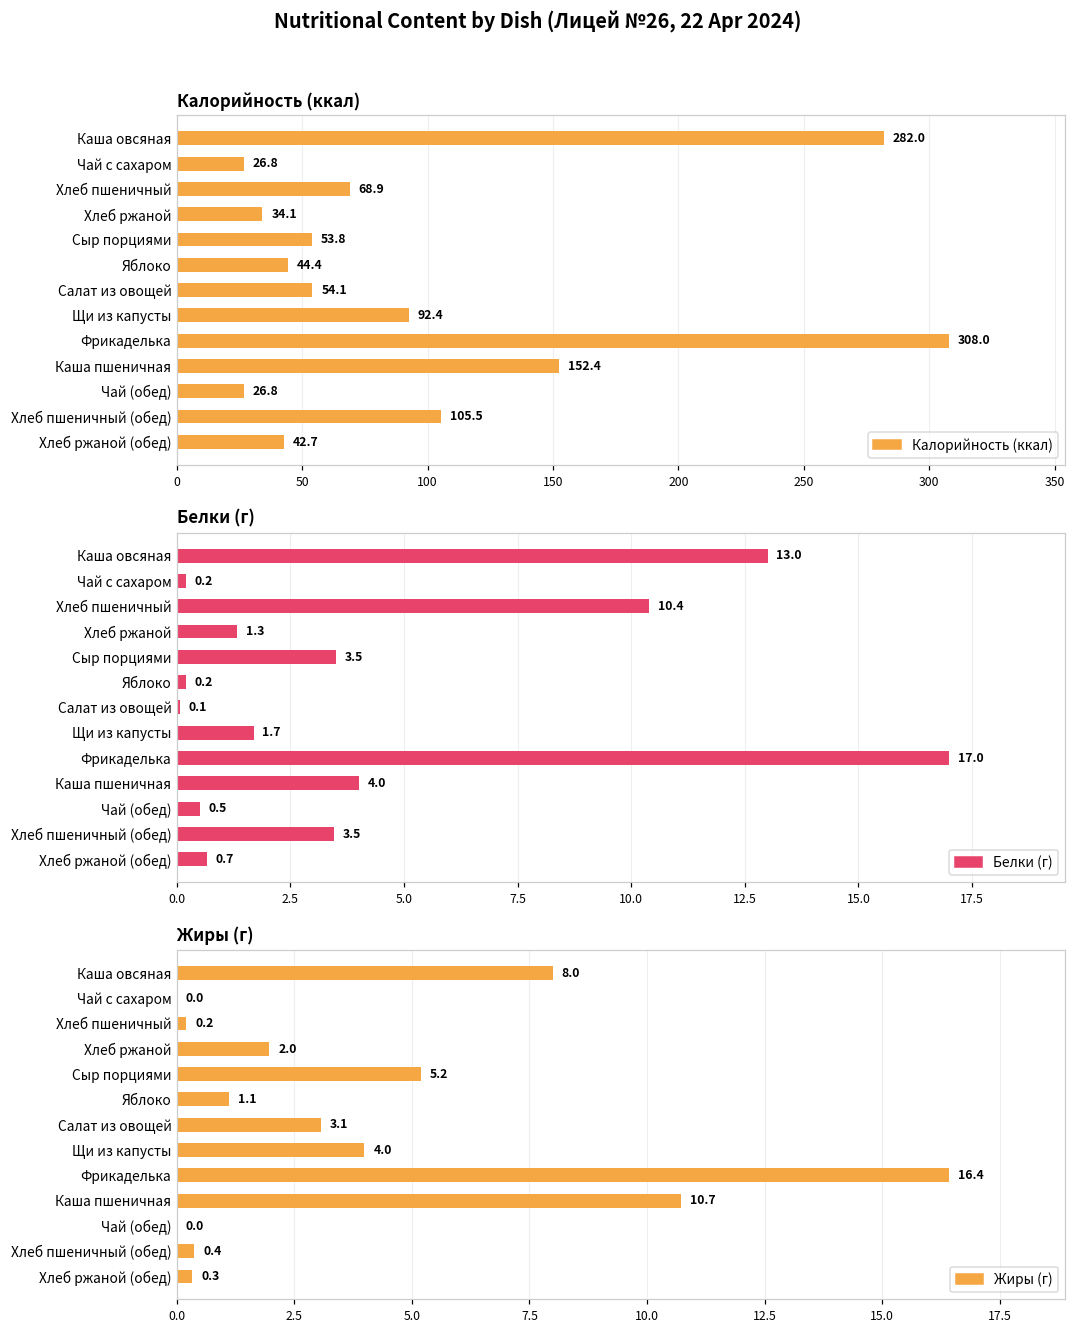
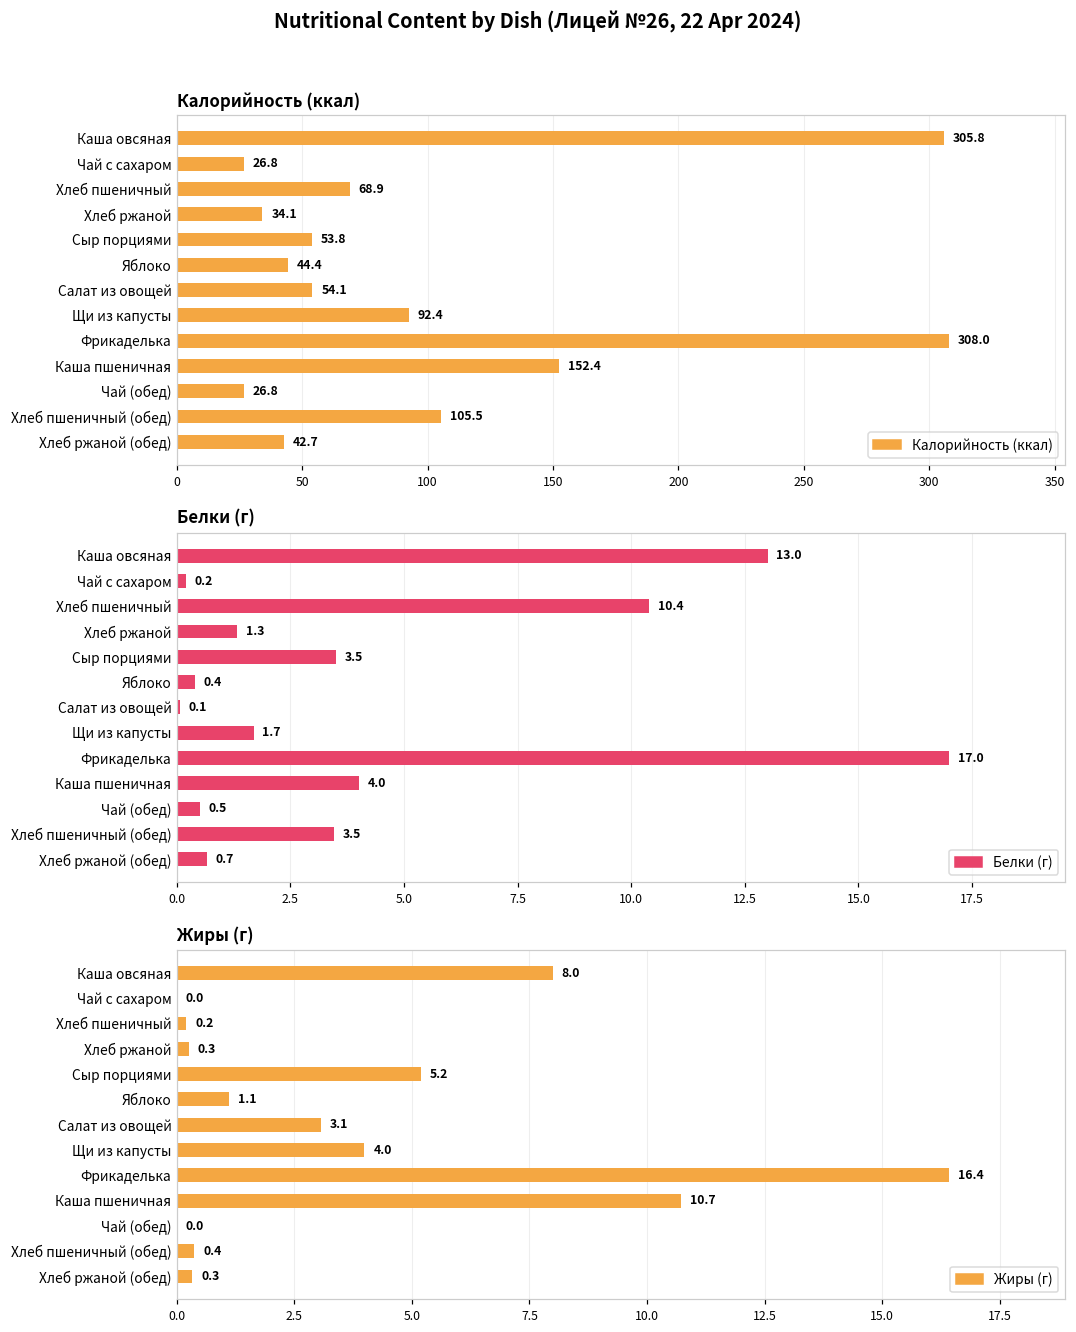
Калорийность (ккал), Каша овсяная: 282.0 -> 305.8
Белки (г), Яблоко: 0.2 -> 0.4
Жиры (г), Хлеб ржаной: 2.0 -> 0.3
